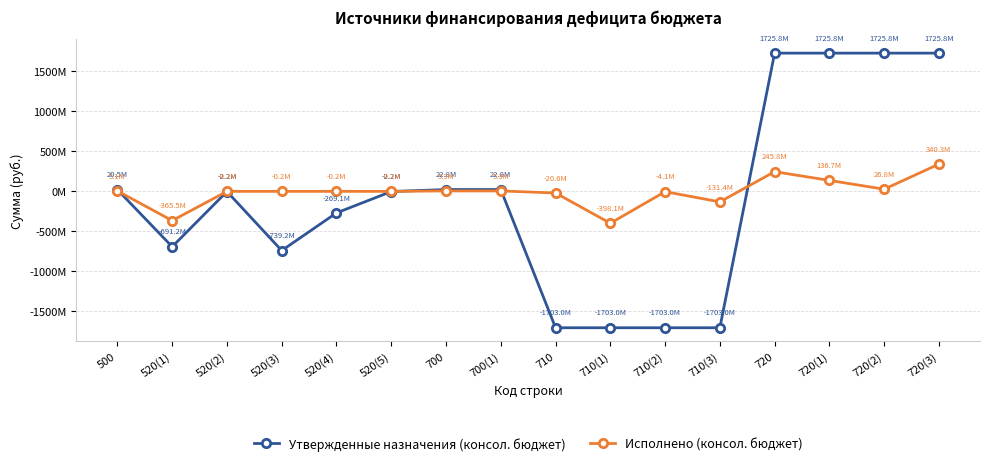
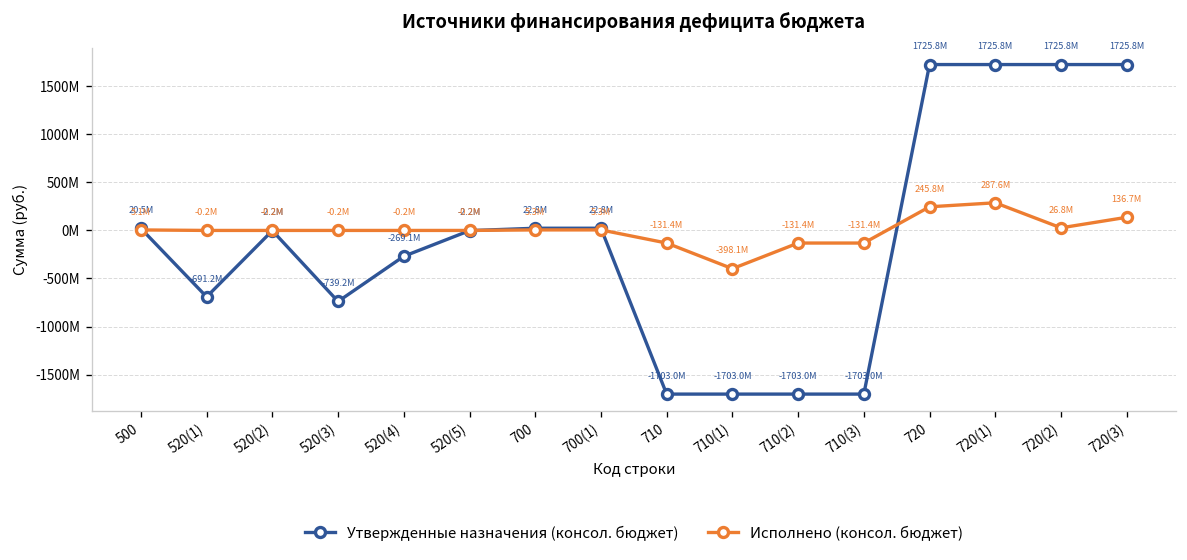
Исполнено (консол. бюджет), 520(1): -365.5M -> -0.2M
Исполнено (консол. бюджет), 710: -20.6M -> -131.4M
Исполнено (консол. бюджет), 710(2): -4.1M -> -131.4M
Исполнено (консол. бюджет), 720(1): 136.7M -> 287.6M
Исполнено (консол. бюджет), 720(3): 340.3M -> 136.7M
